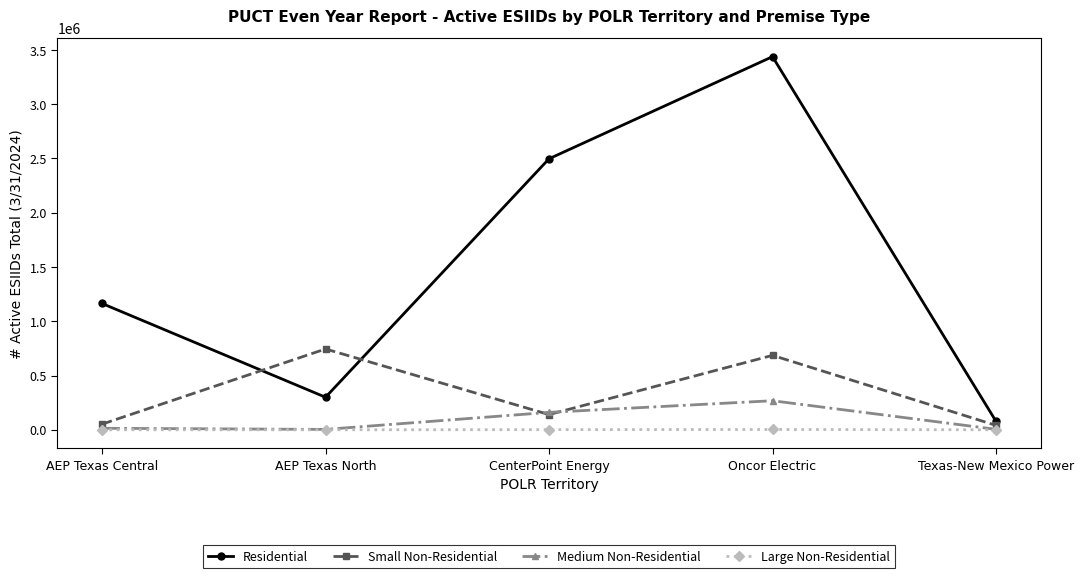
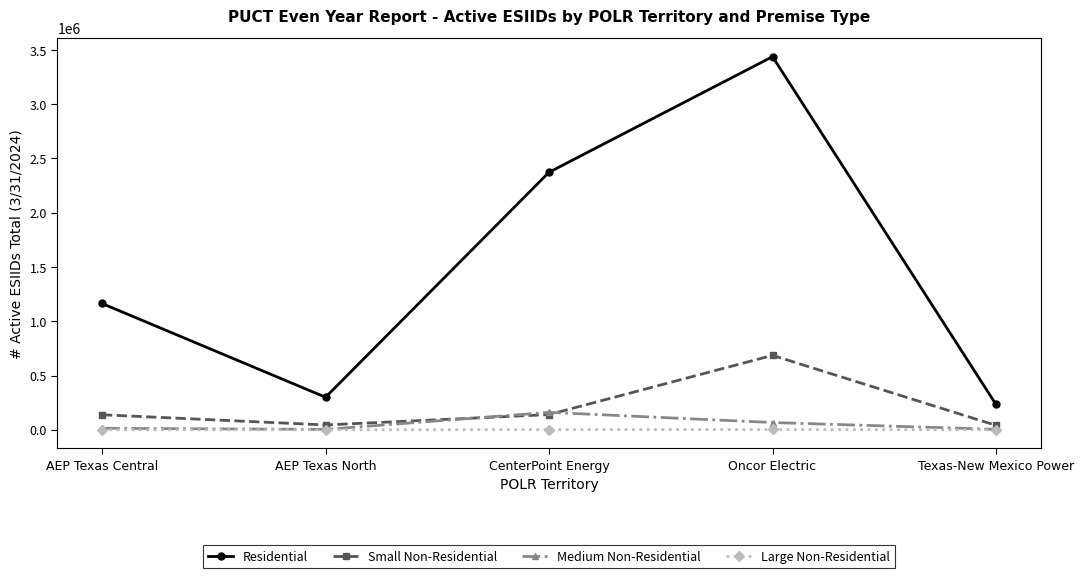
Small Non-Residential, AEP Texas Central: 50000 -> 140000
Small Non-Residential, AEP Texas North: 740000 -> 40000
Residential, CenterPoint Energy: 2500000 -> 2370000
Medium Non-Residential, Oncor Electric: 270000 -> 70000
Residential, Texas-New Mexico Power: 80000 -> 230000
